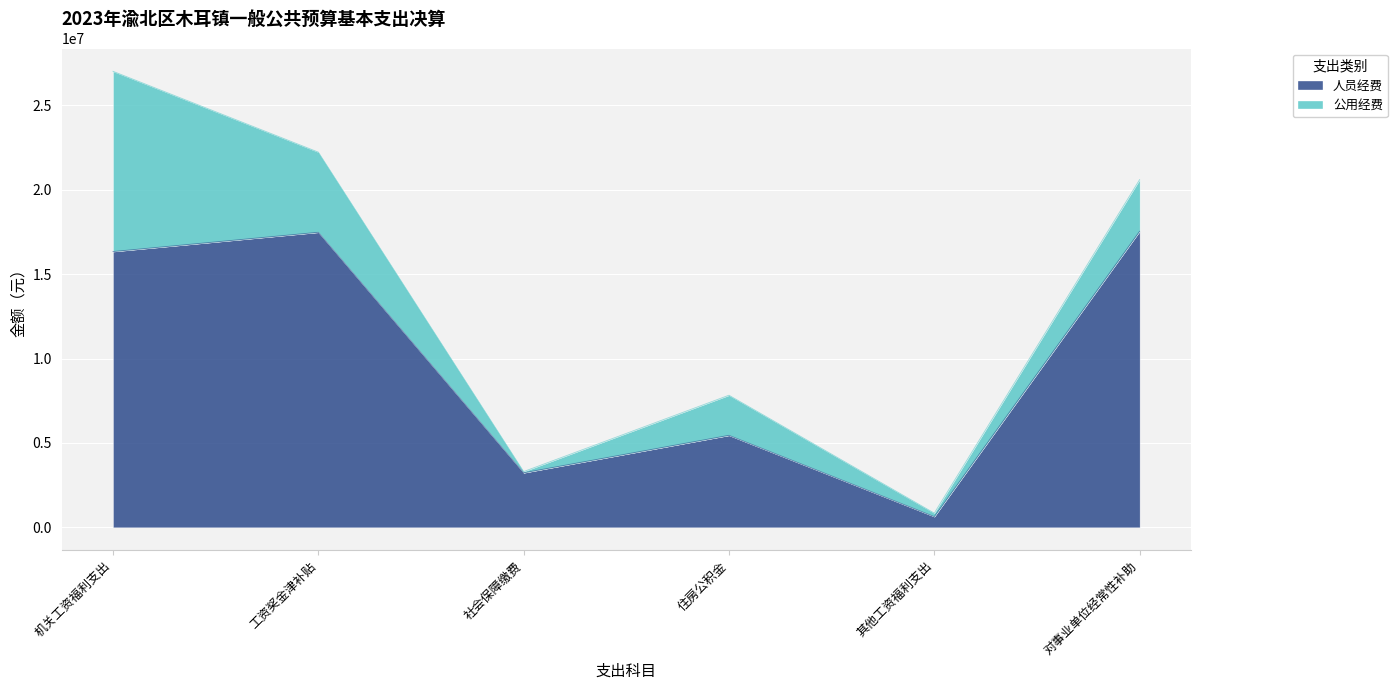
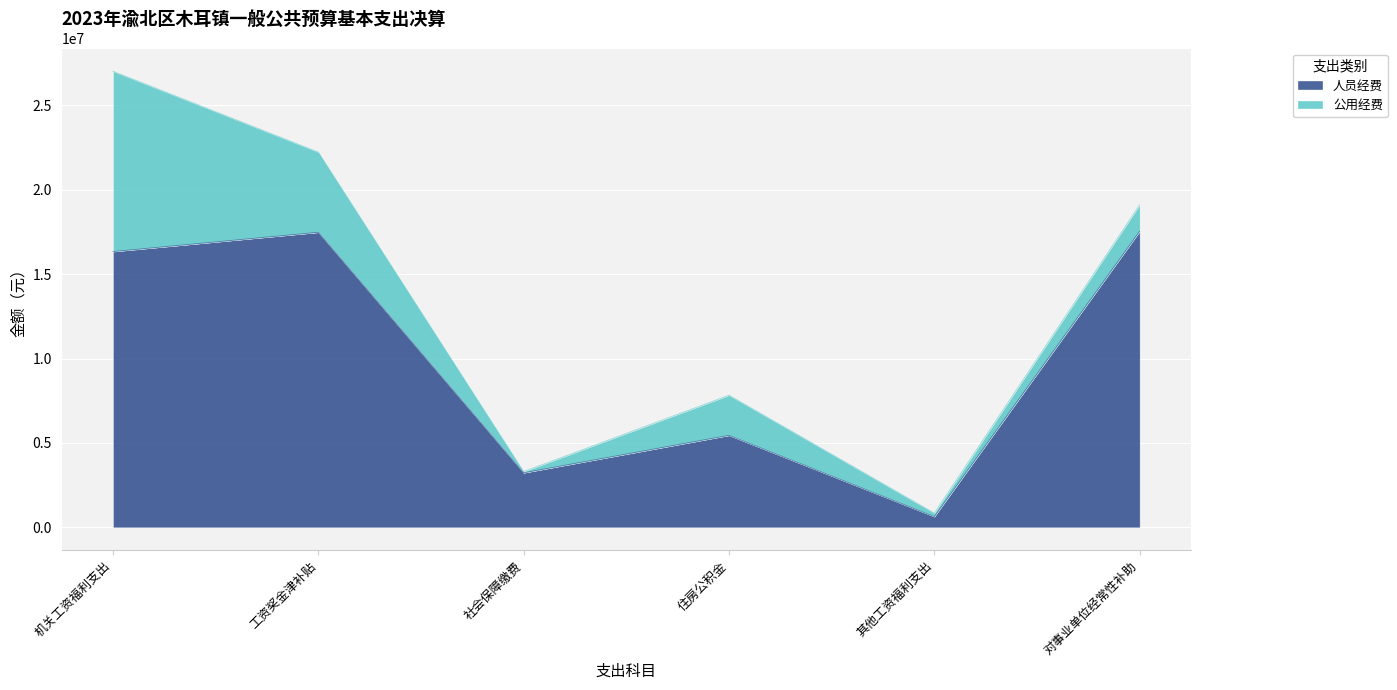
公用经费, 对事业单位经常性补助: 3100000 -> 1600000
